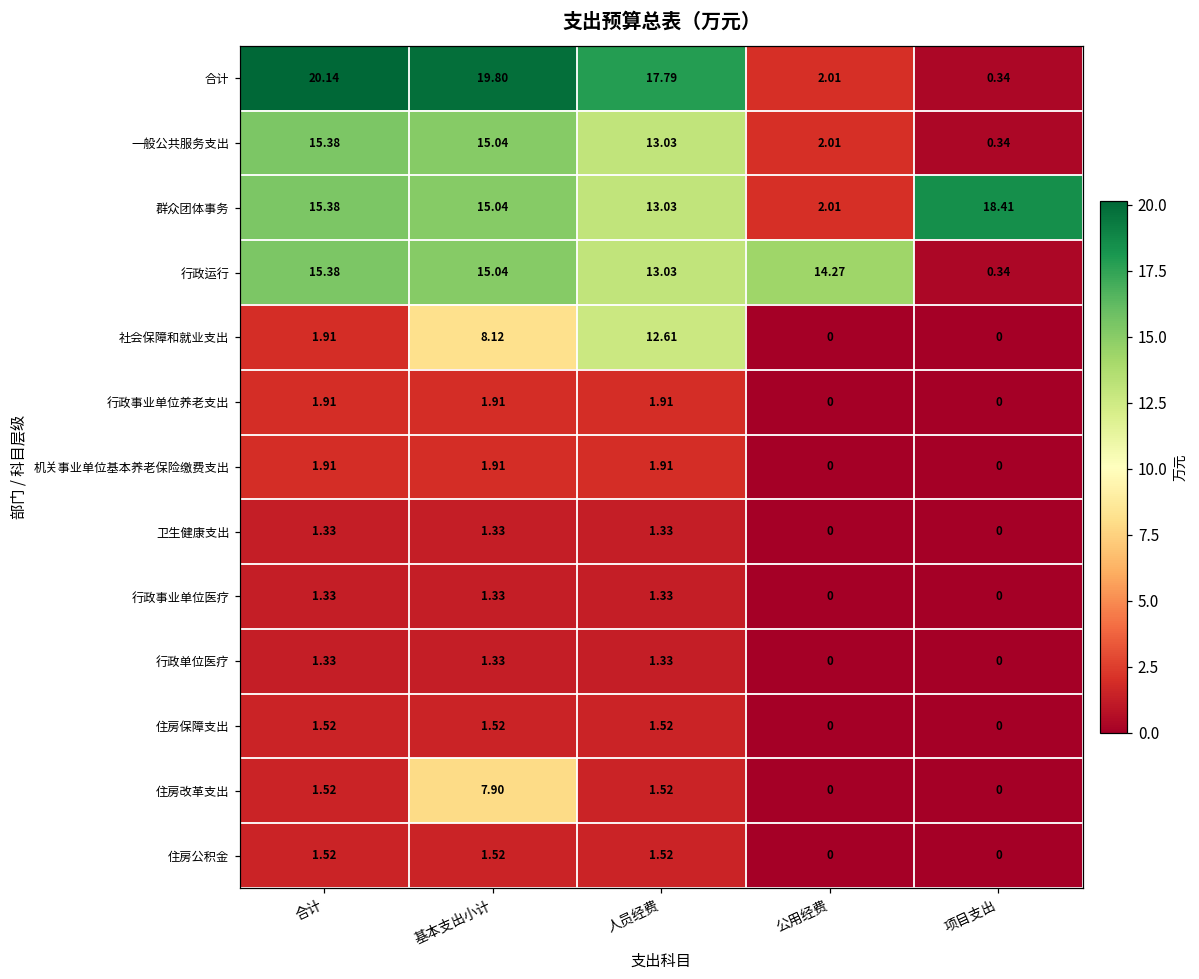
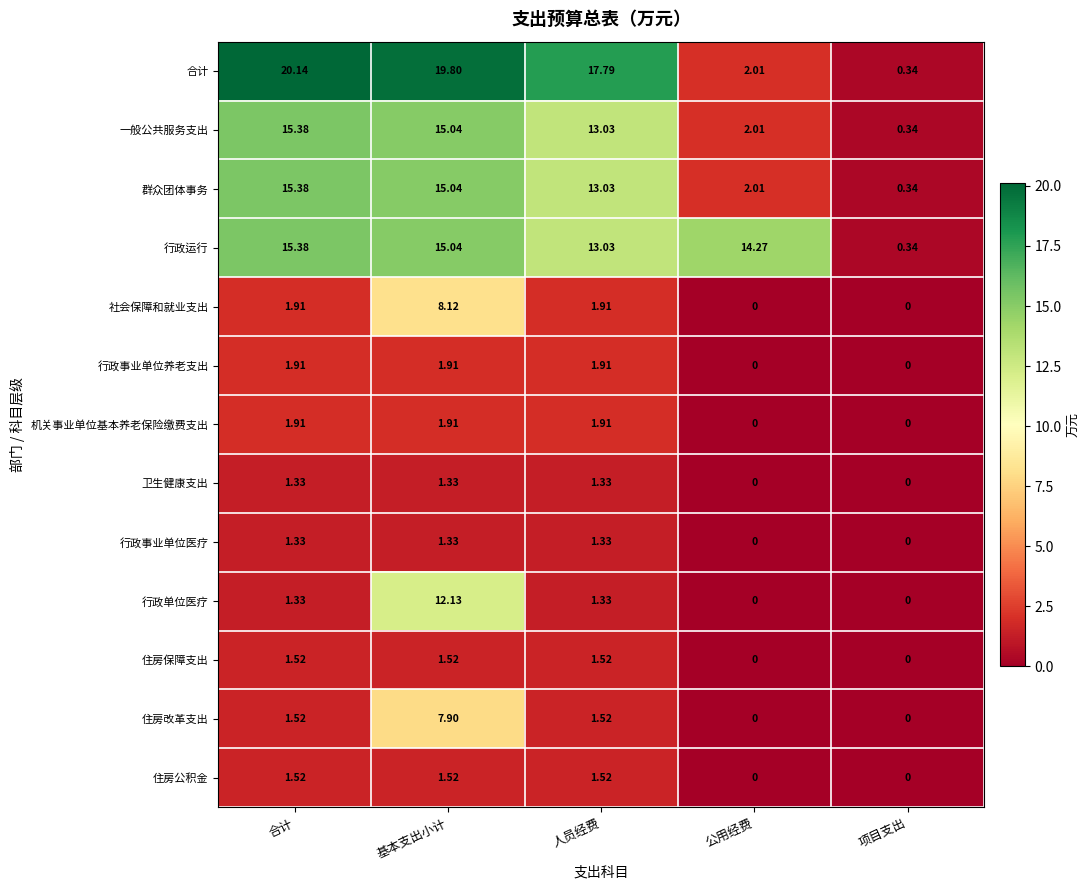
群众团体事务, 项目支出: 18.41 -> 0.34
社会保障和就业支出, 人员经费: 12.61 -> 1.91
行政单位医疗, 基本支出小计: 1.33 -> 12.13
